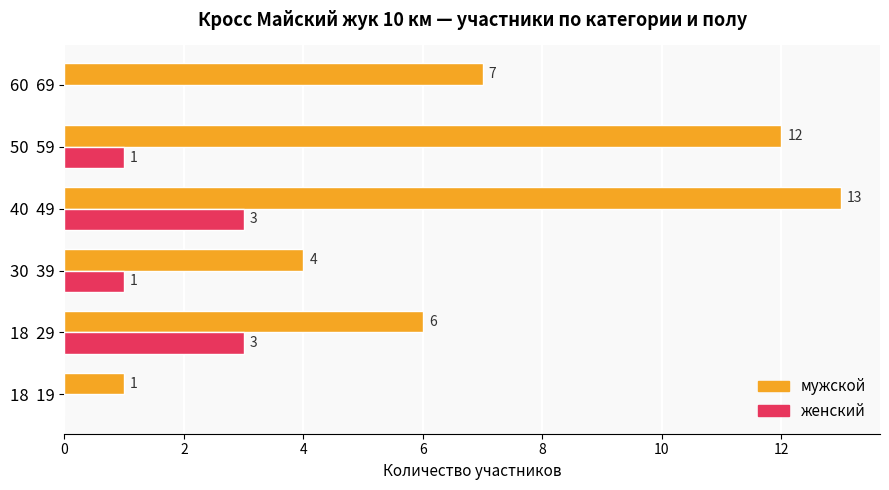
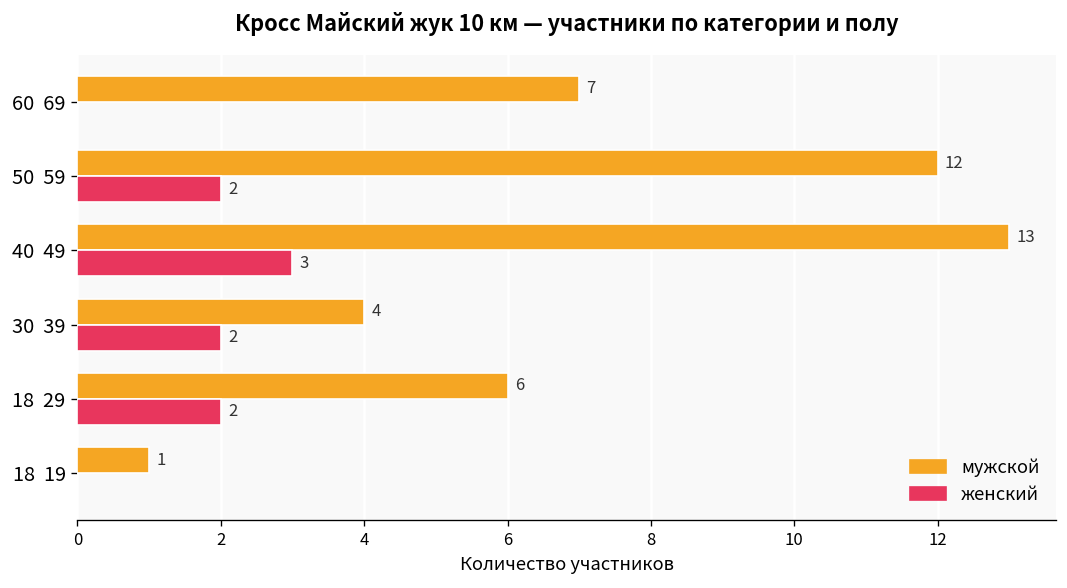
женский, 50 59: 1 -> 2
женский, 30 39: 1 -> 2
женский, 18 29: 3 -> 2
